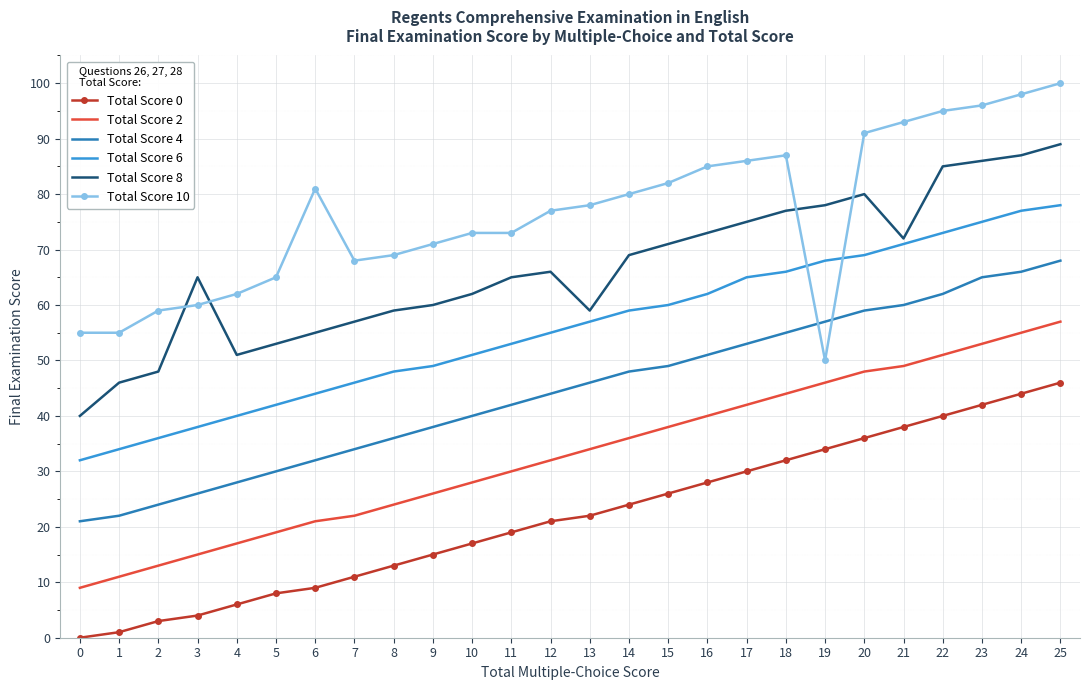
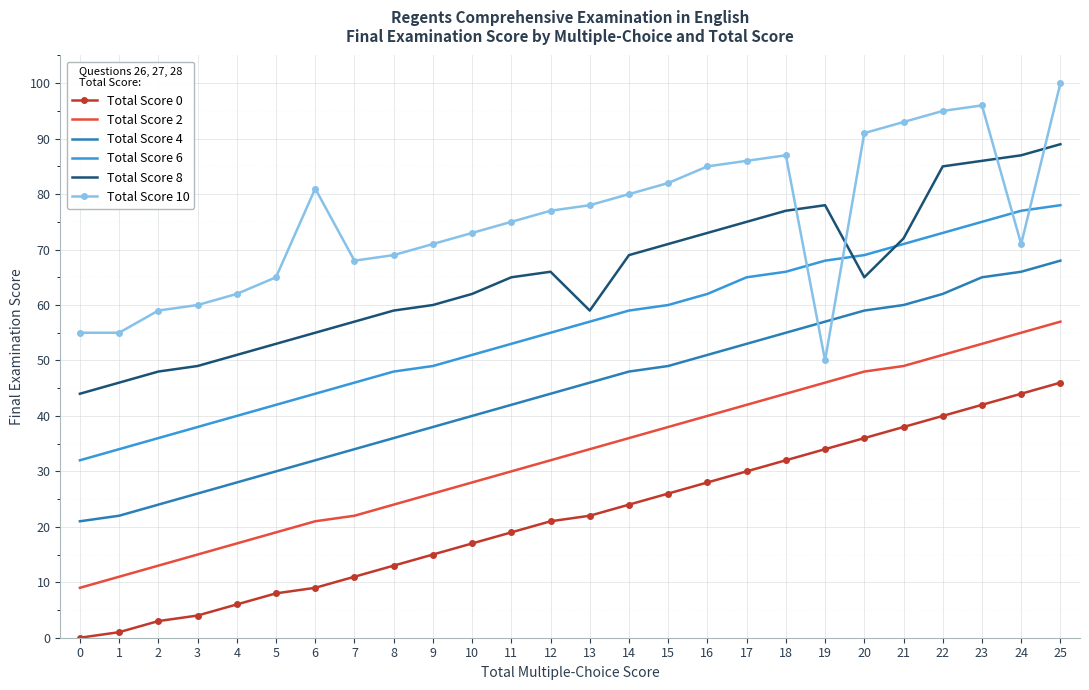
Total Score 8, 0: 40 -> 44
Total Score 8, 3: 65 -> 49
Total Score 10, 11: 73 -> 75
Total Score 8, 20: 80 -> 65
Total Score 10, 24: 98 -> 71
